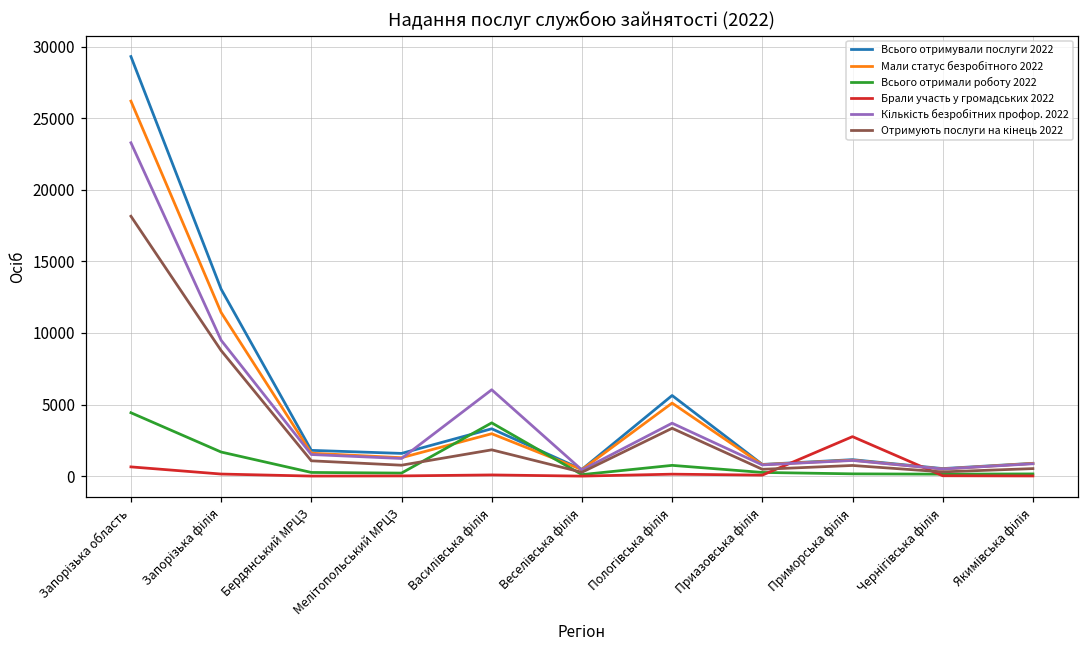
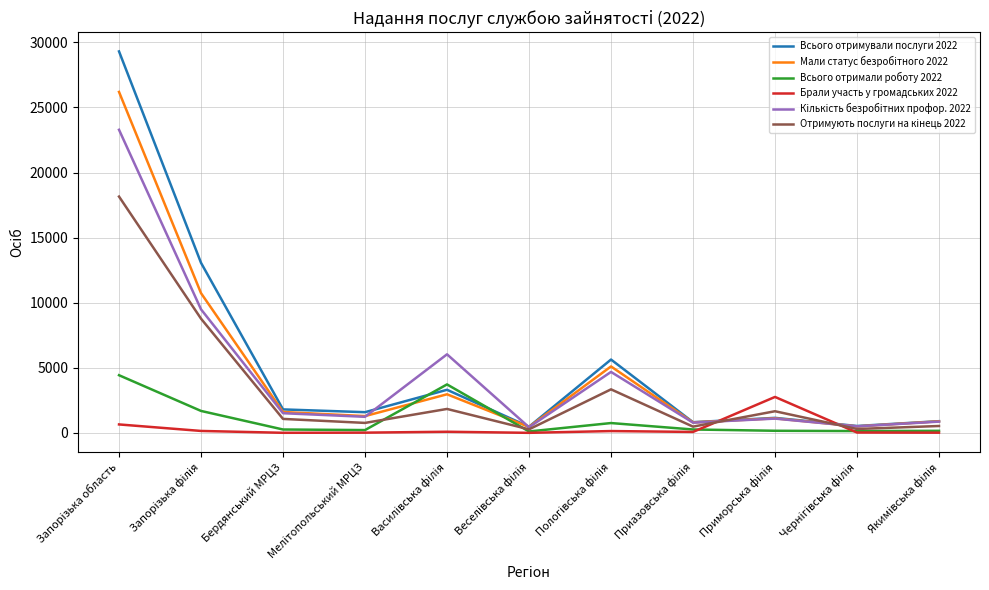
Мали статус безробітного 2022, Запорізька філія: 11400 -> 10700
Кількість безробітних профор. 2022, Пологівська філія: 3700 -> 4700
Отримують послуги на кінець 2022, Приморська філія: 800 -> 1700
